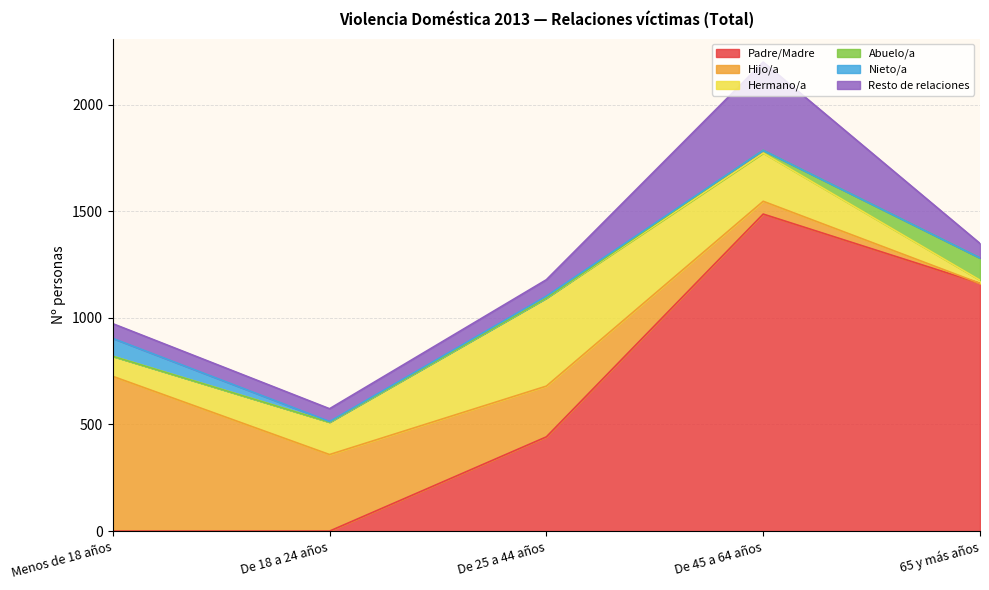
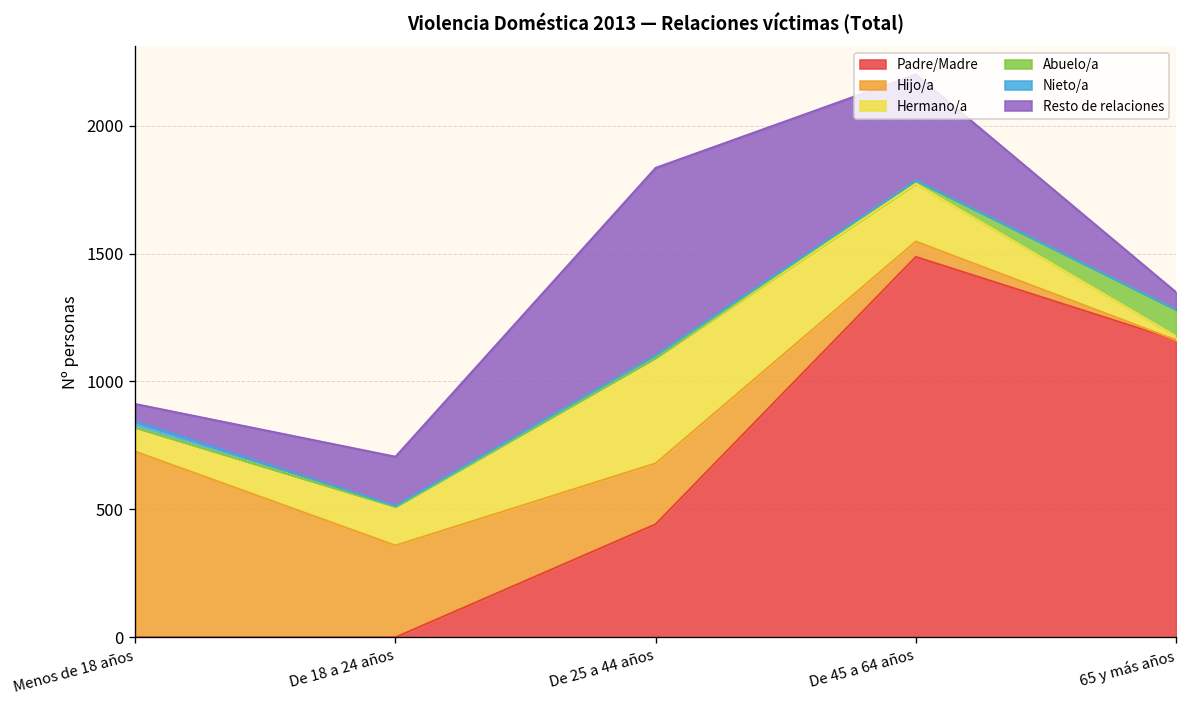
Nieto/a, Menos de 18 años: 80 -> 20
Resto de relaciones, De 18 a 24 años: 60 -> 190
Resto de relaciones, De 25 a 44 años: 80 -> 730
